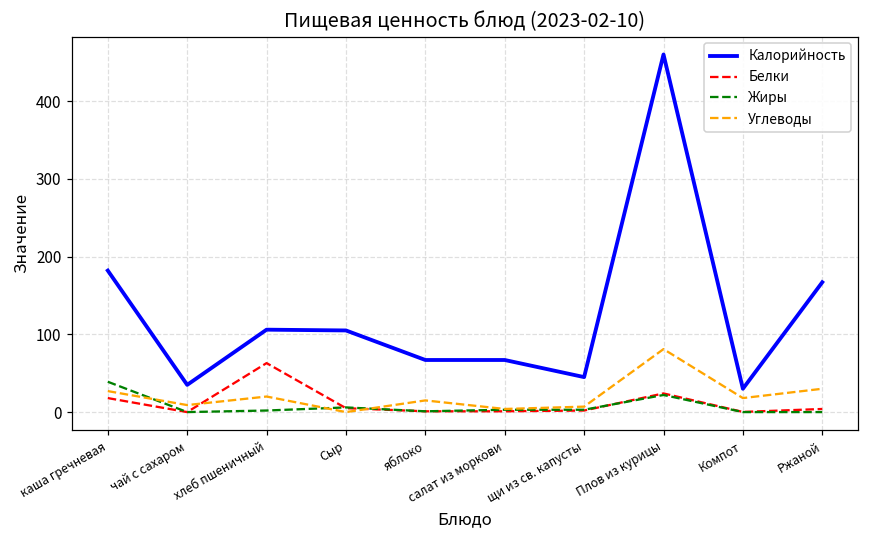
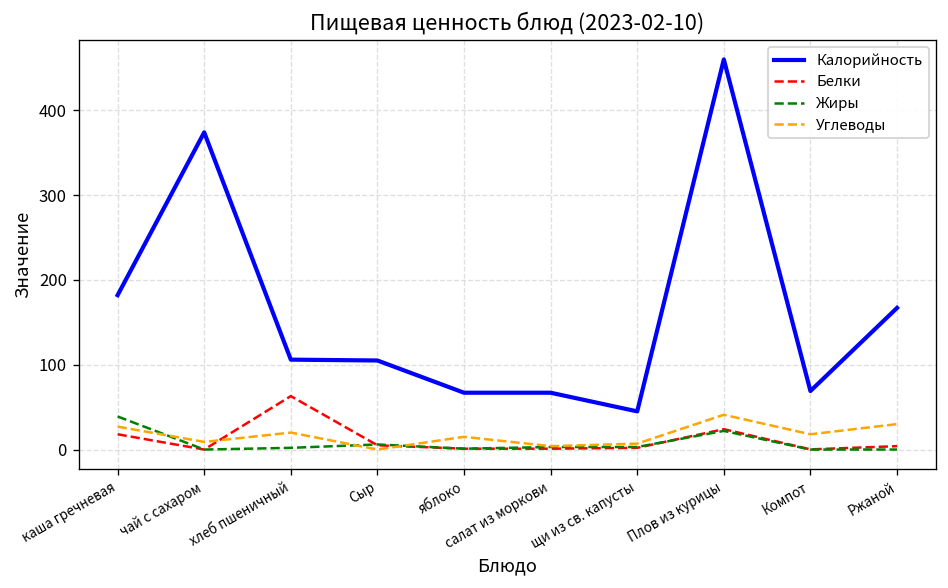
Калорийность, чай с сахаром: 40 -> 370
Углеводы, Плов из курицы: 80 -> 40
Калорийность, Компот: 30 -> 70
